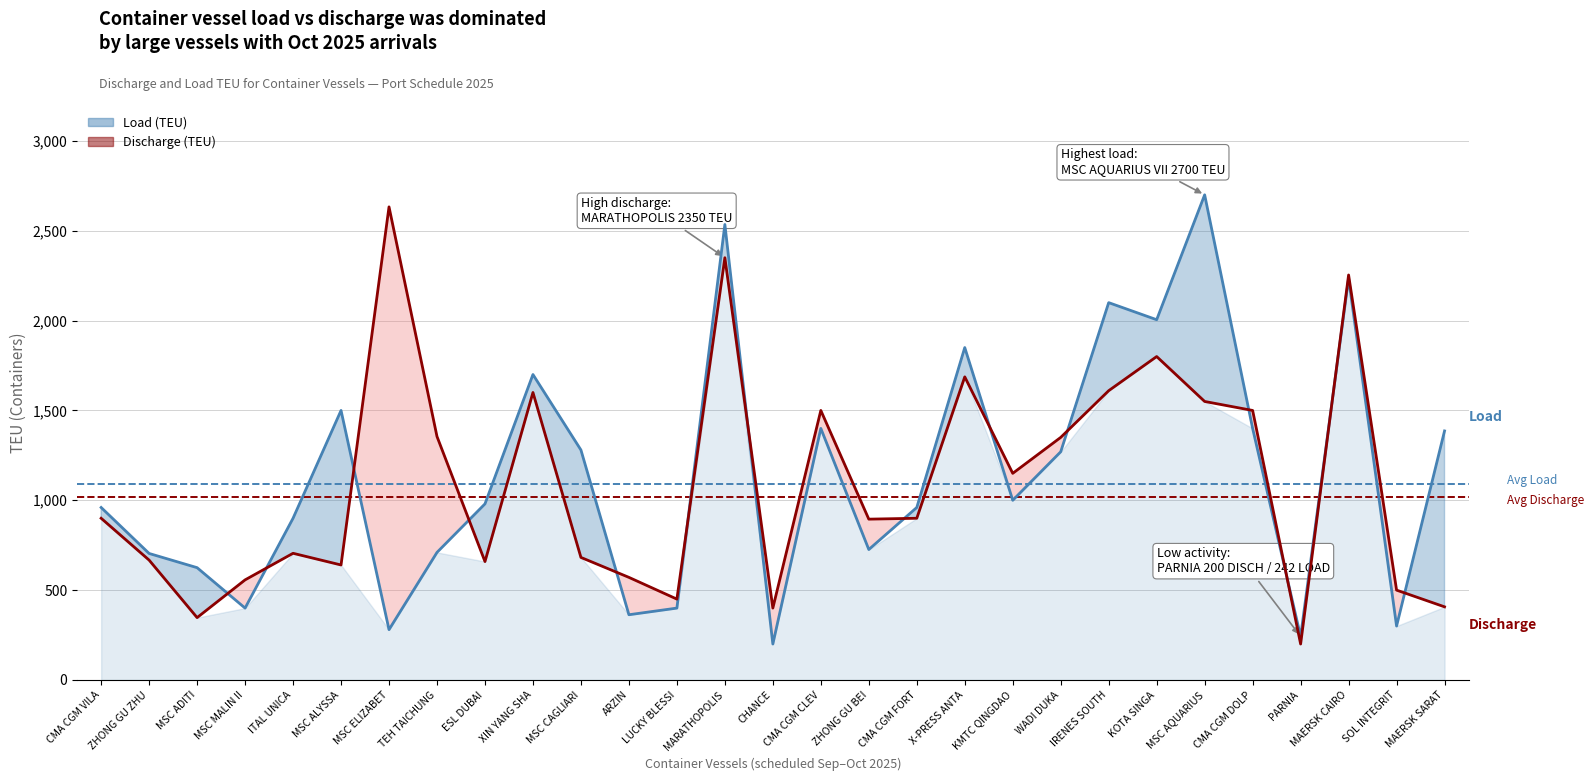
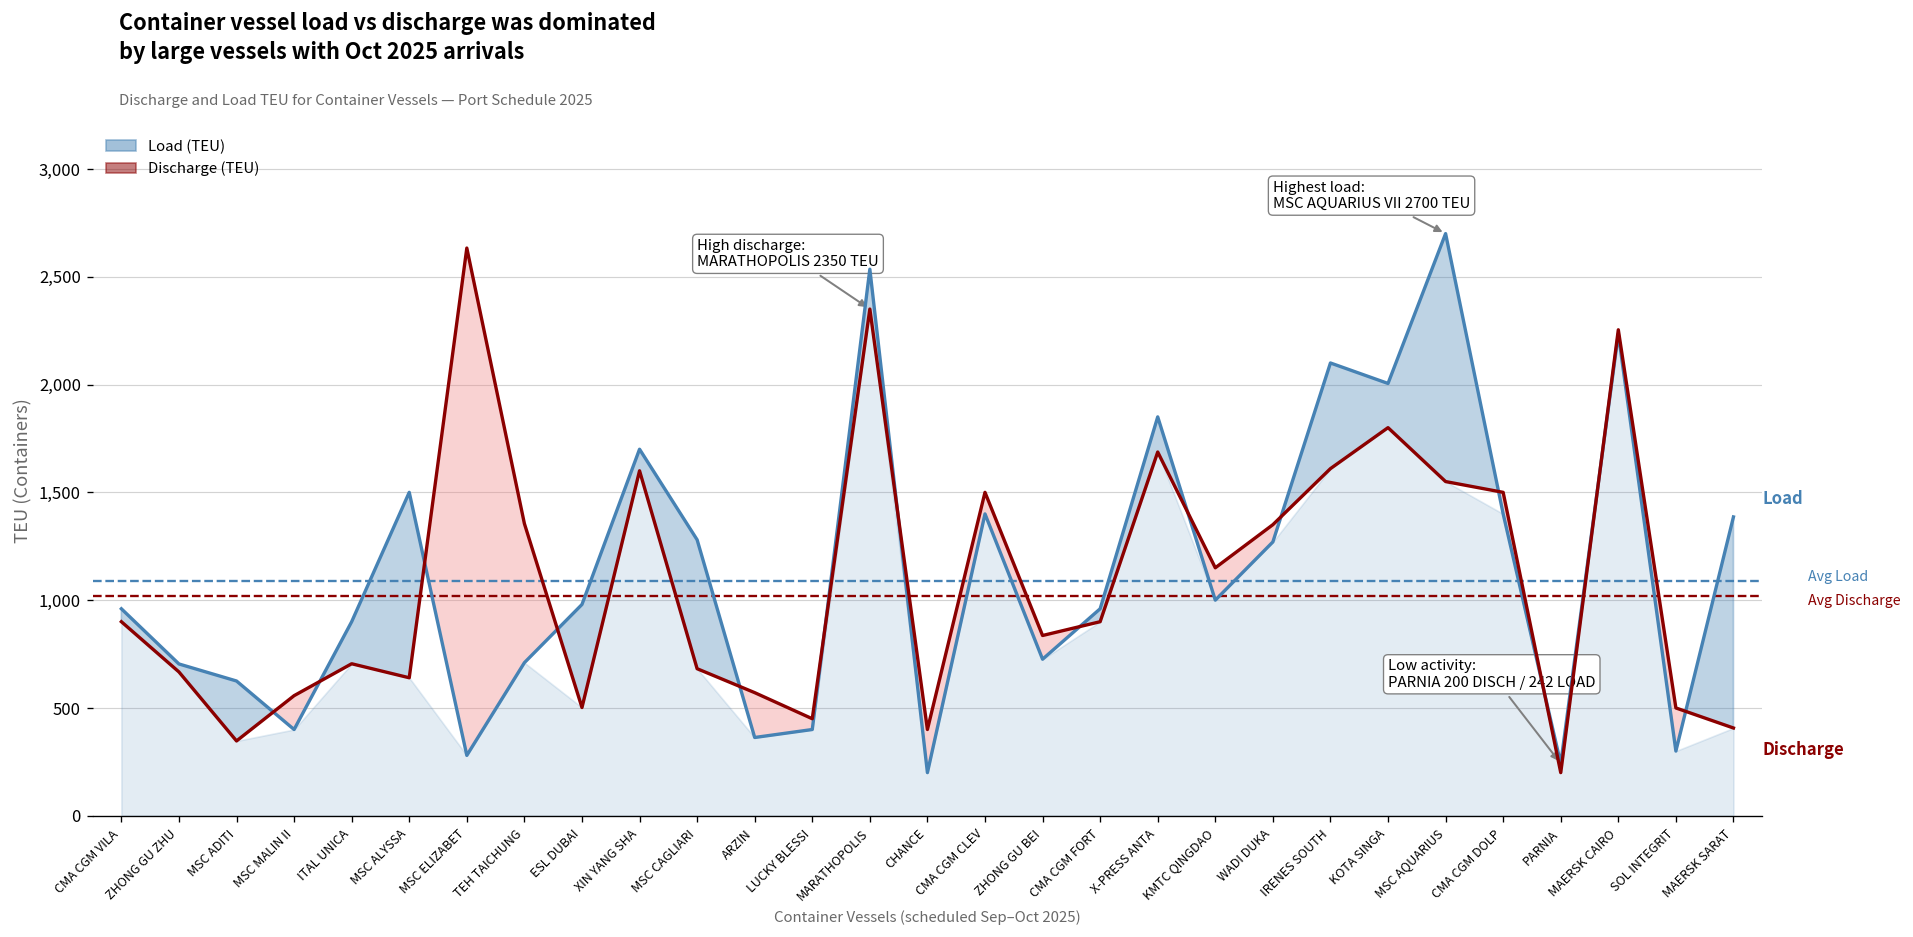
Discharge (TEU), ESL DUBAI: 660 -> 500
Discharge (TEU), ZHONG GU BEI: 900 -> 840
